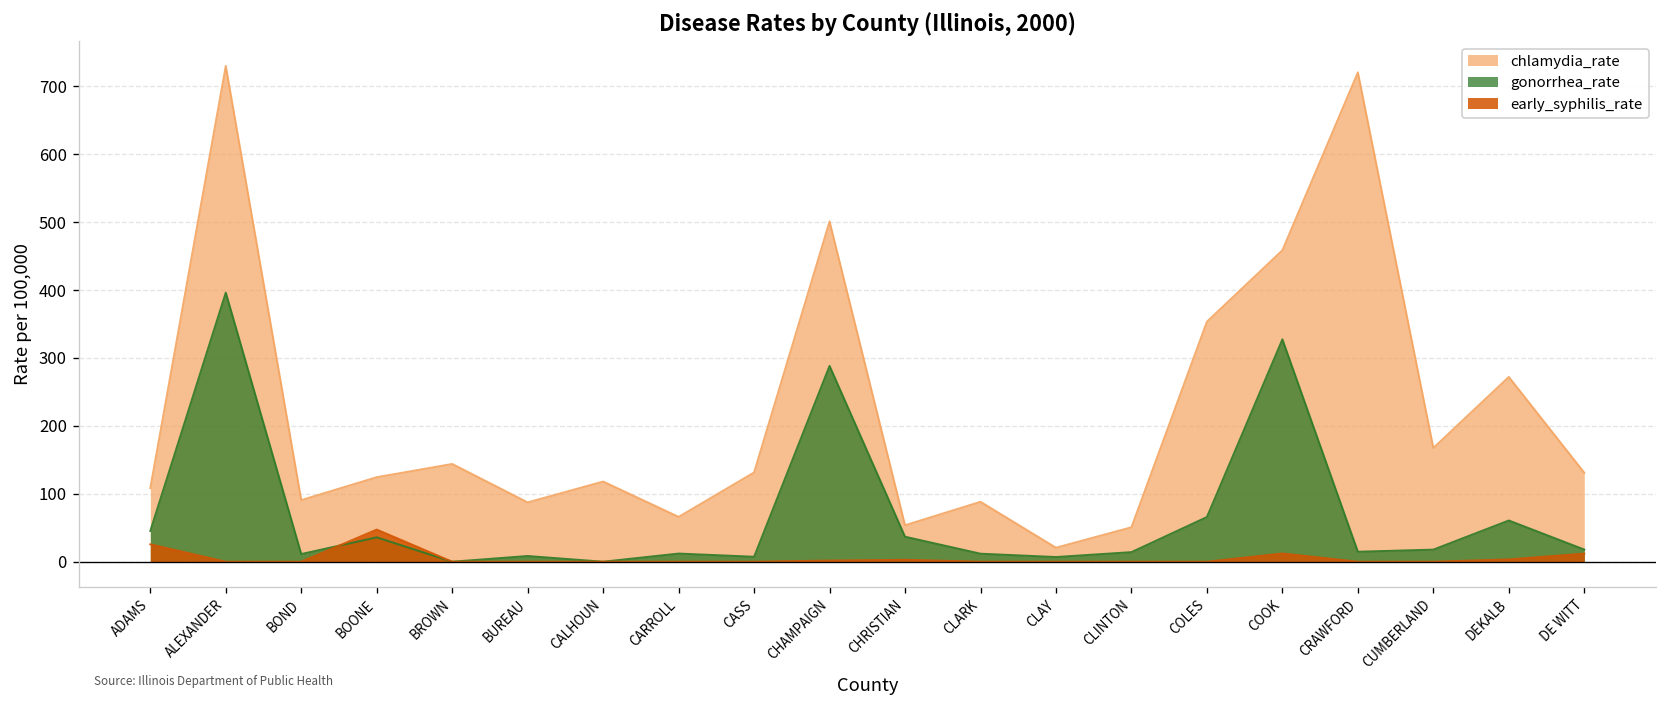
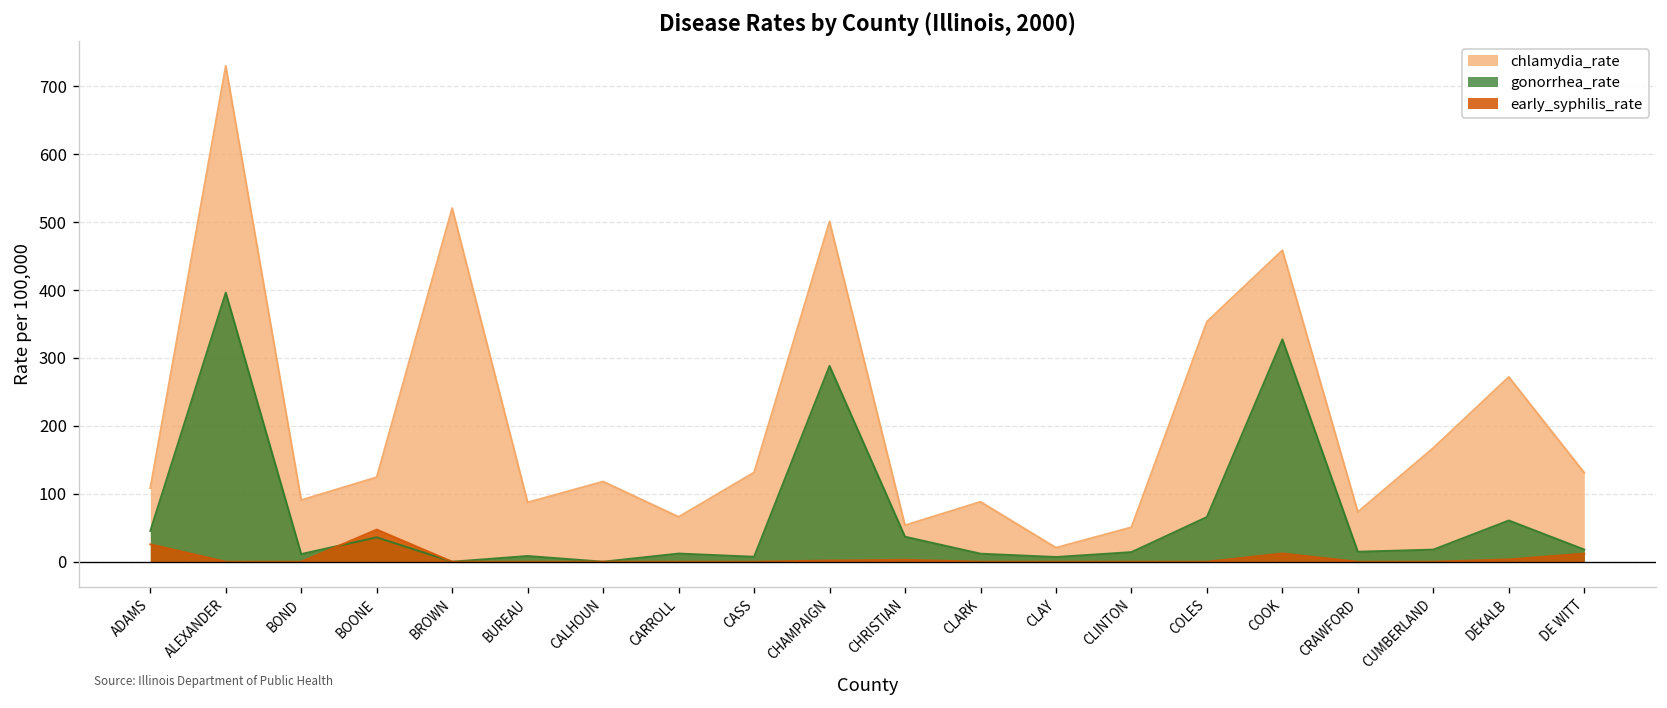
chlamydia_rate, BROWN: 140 -> 520
chlamydia_rate, CRAWFORD: 720 -> 70
